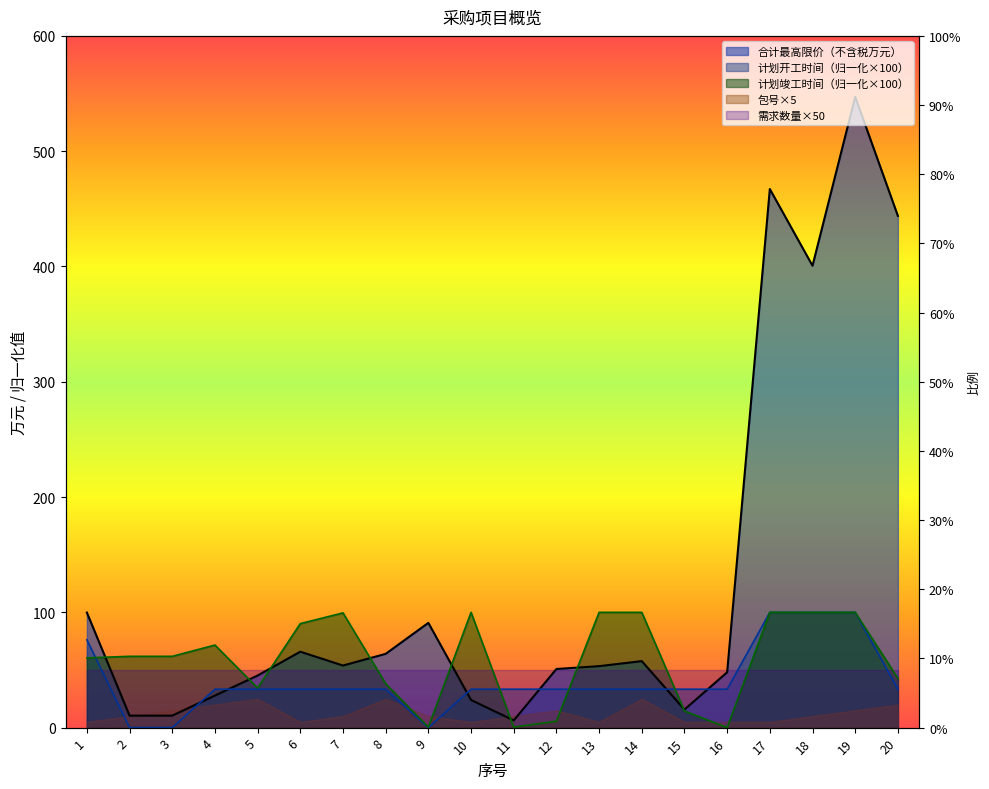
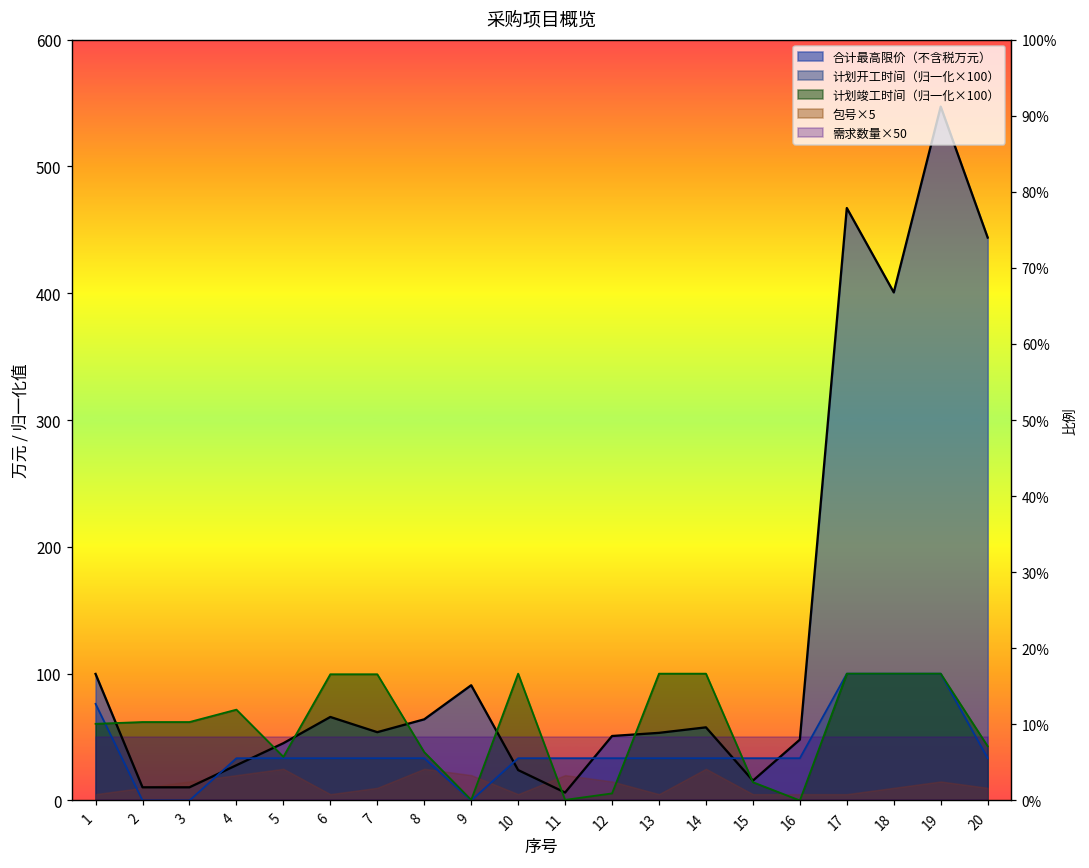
计划竣工时间（归一化×100）, 6: 90 -> 100
包号×5, 9: 10 -> 20
包号×5, 11: 10 -> 20
包号×5, 20: 20 -> 10
